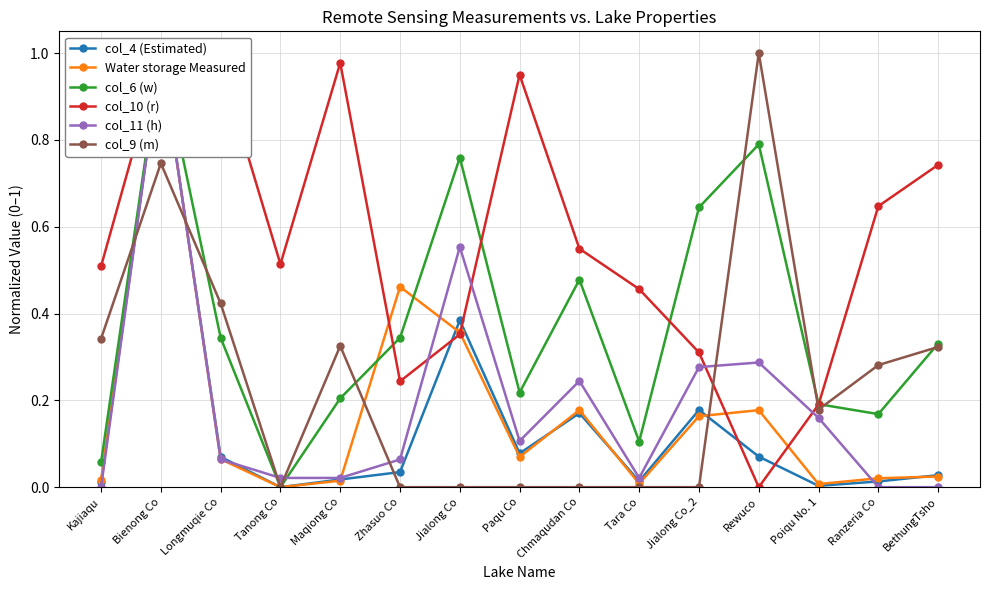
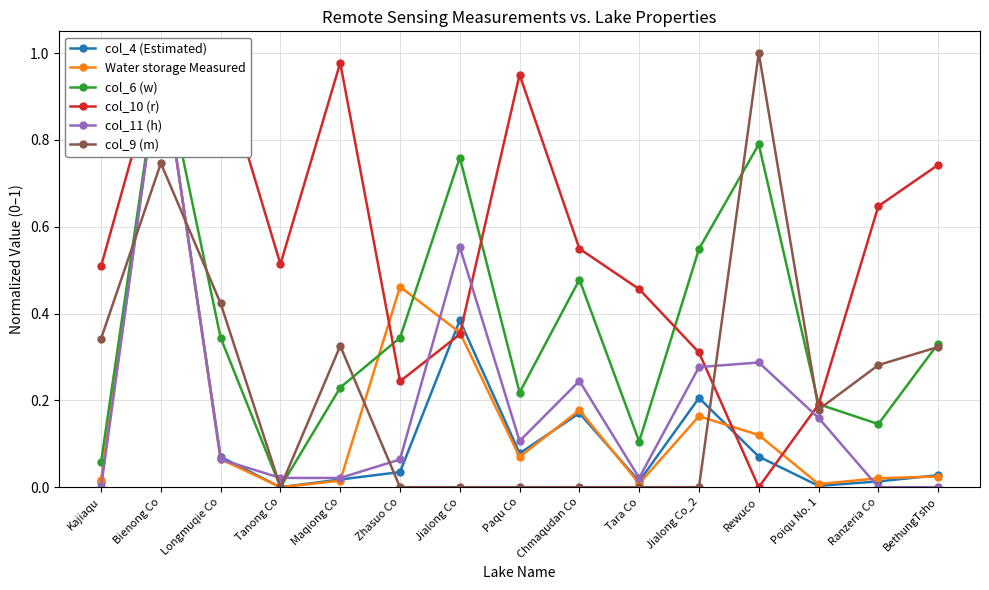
col_6 (w), Maqiong Co: 0.20 -> 0.23
col_4 (Estimated), Jialong Co_2: 0.18 -> 0.21
col_6 (w), Jialong Co_2: 0.64 -> 0.55
Water storage Measured, Rewuco: 0.18 -> 0.12
col_6 (w), Ranzeria Co: 0.17 -> 0.15
